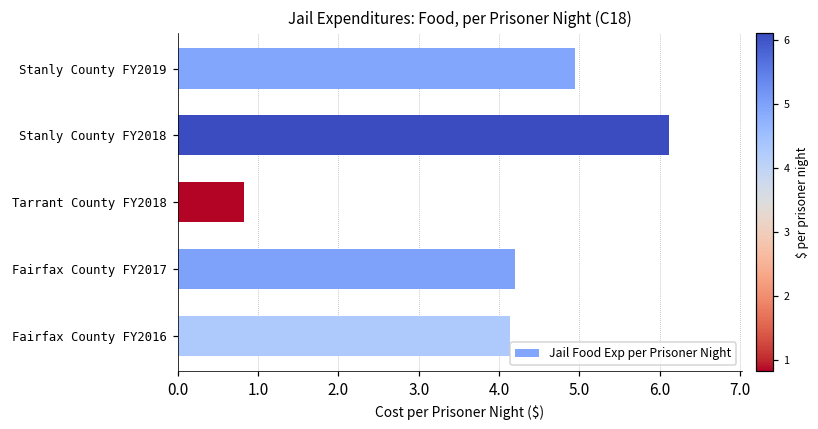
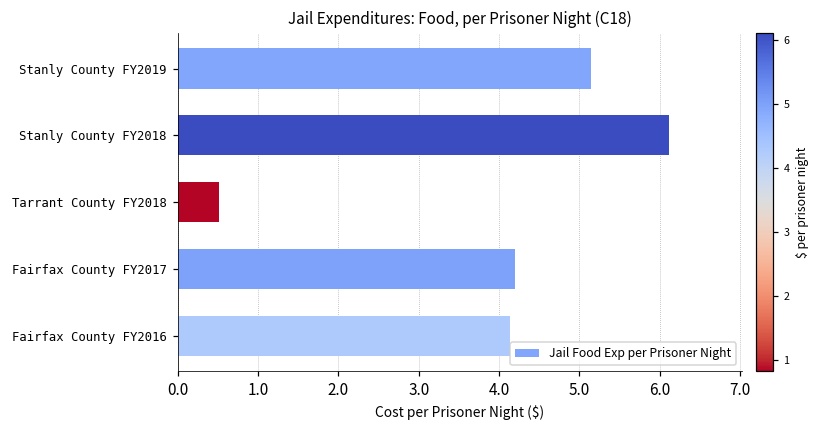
Stanly County FY2019: 5.0 -> 5.1
Tarrant County FY2018: 0.8 -> 0.5
